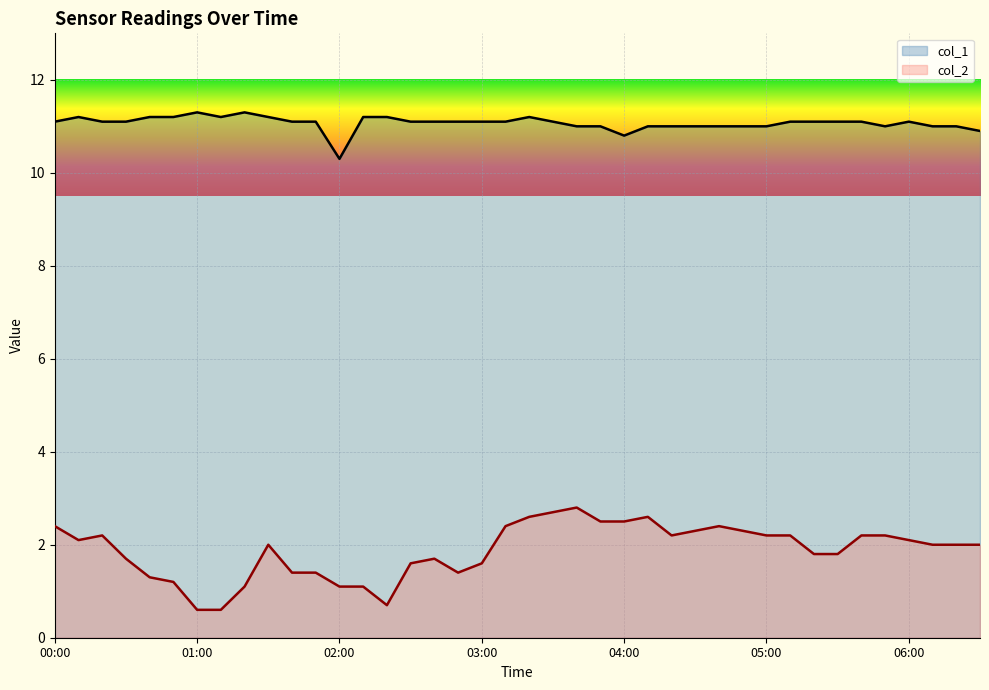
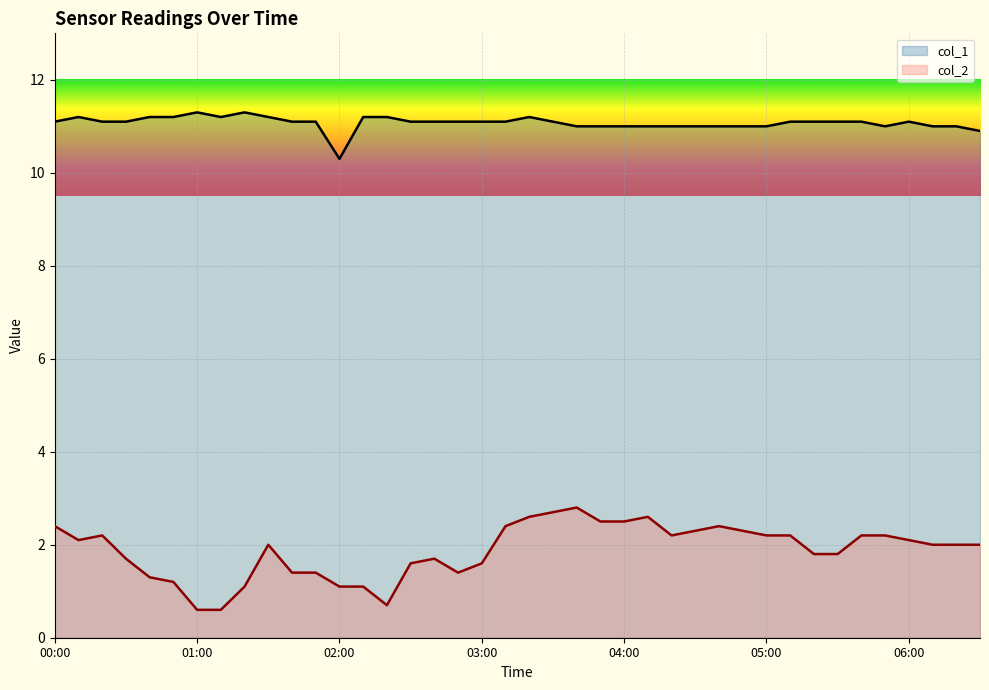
col_1, 04:00: 10.8 -> 11.0
